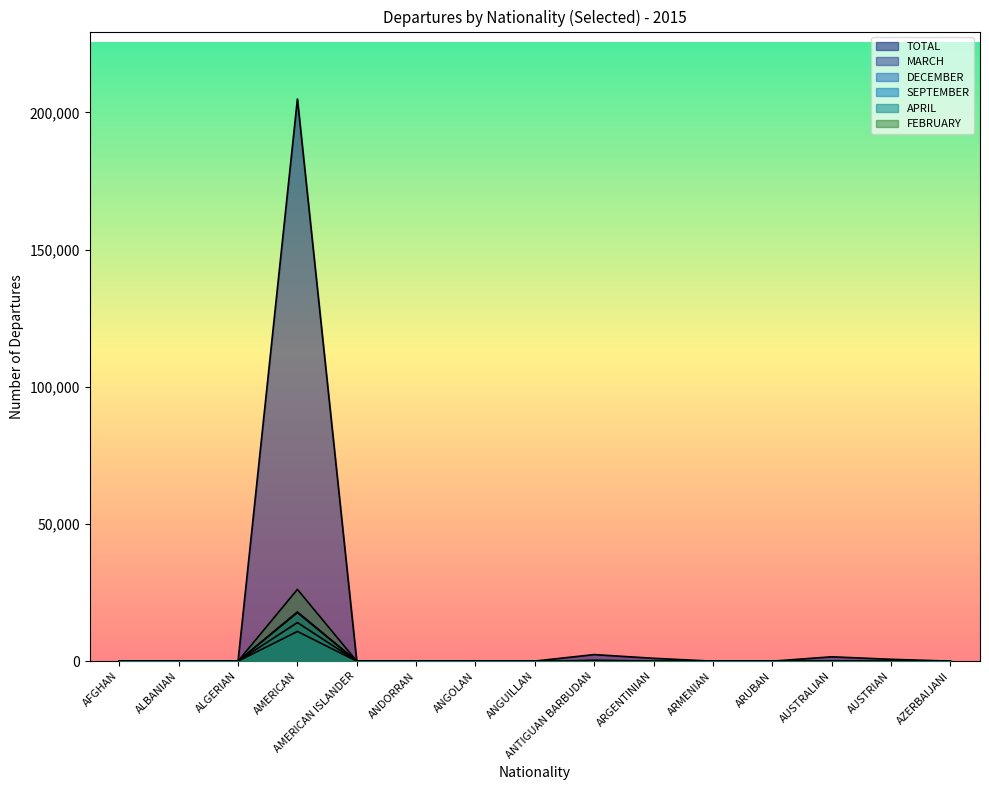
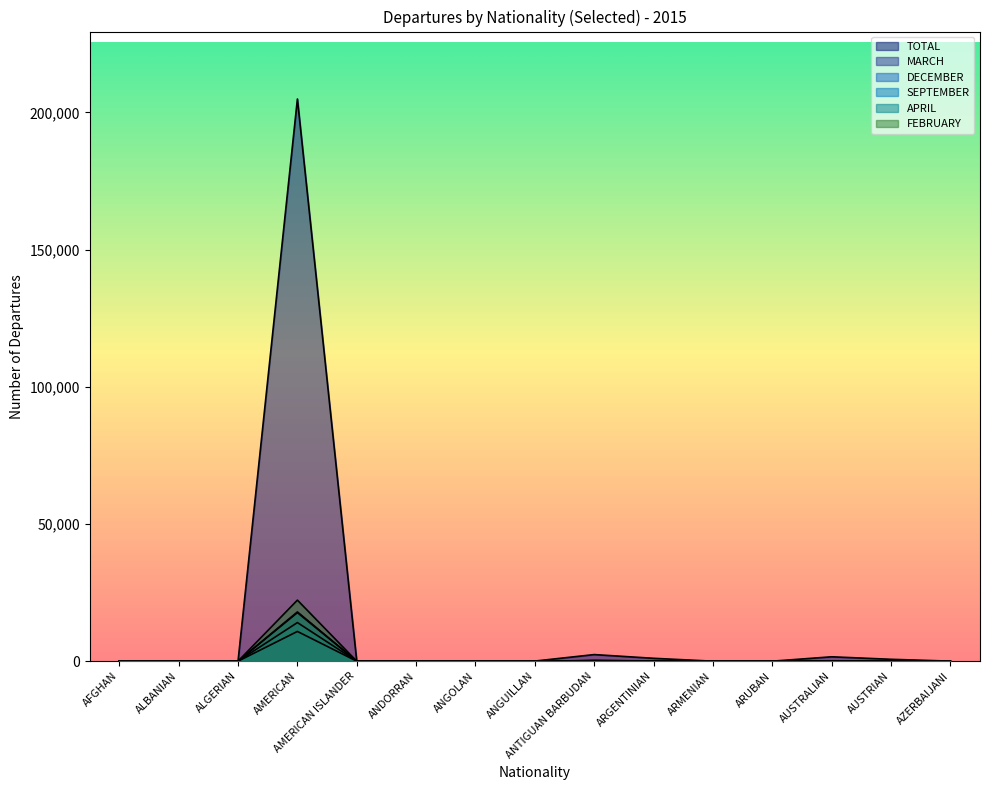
FEBRUARY, AMERICAN: 26,000 -> 22,000
